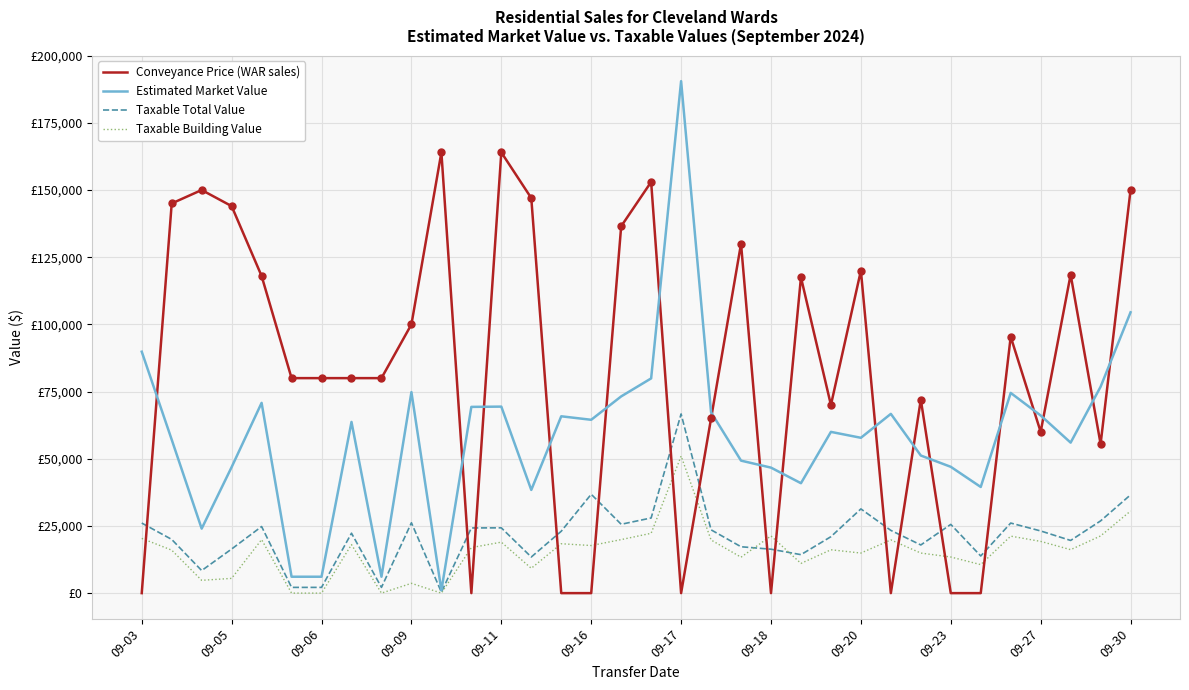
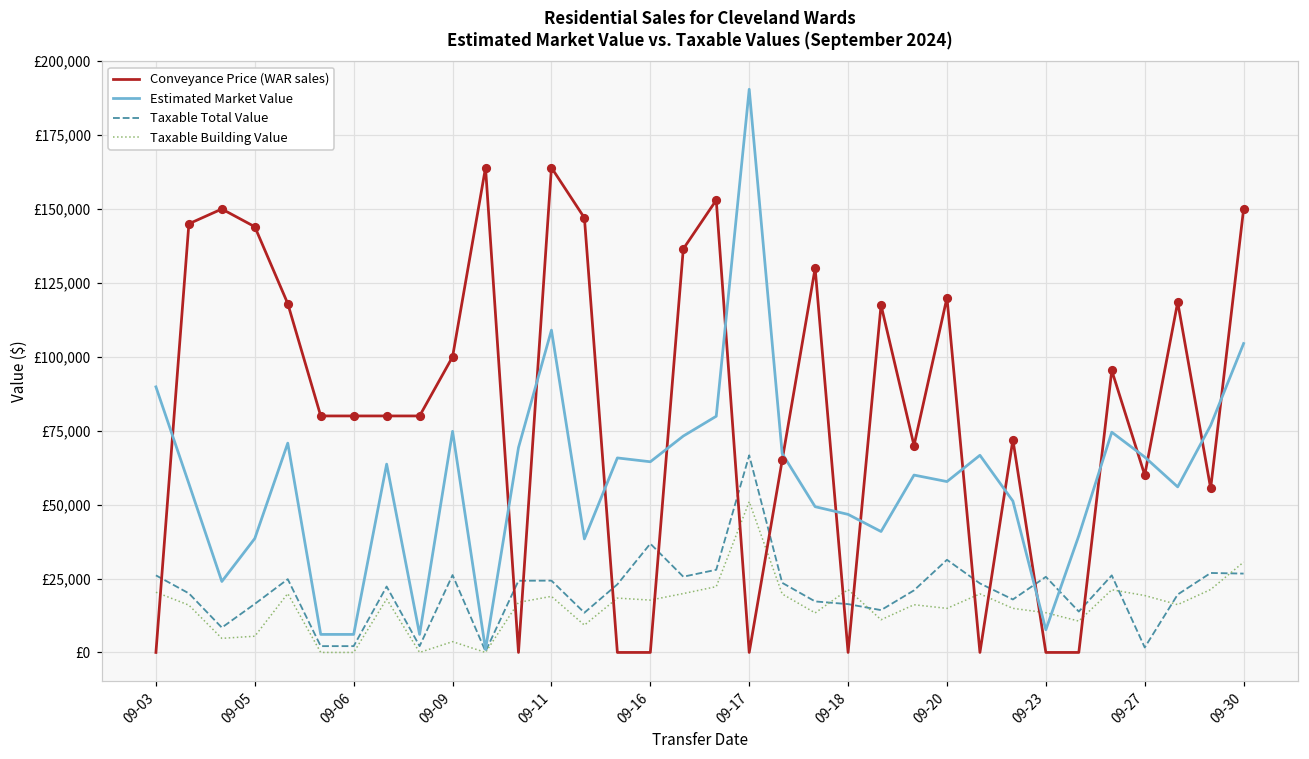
Estimated Market Value, 09-05: £47,000 -> £39,000
Estimated Market Value, 09-11: £69,000 -> £109,000
Estimated Market Value, 09-23: £47,000 -> £8,000
Taxable Total Value, 09-27: £23,000 -> £2,000
Taxable Total Value, 09-30: £37,000 -> £27,000
